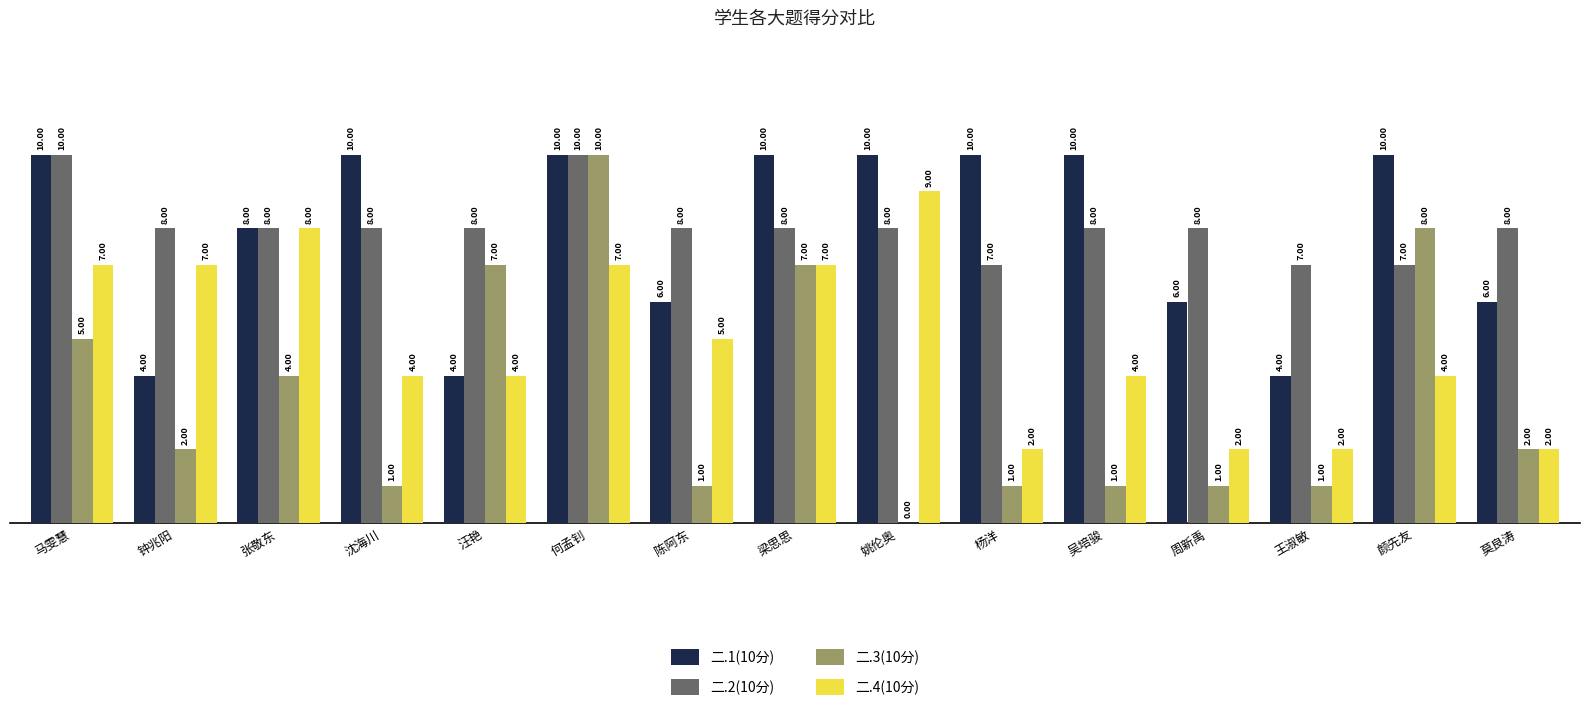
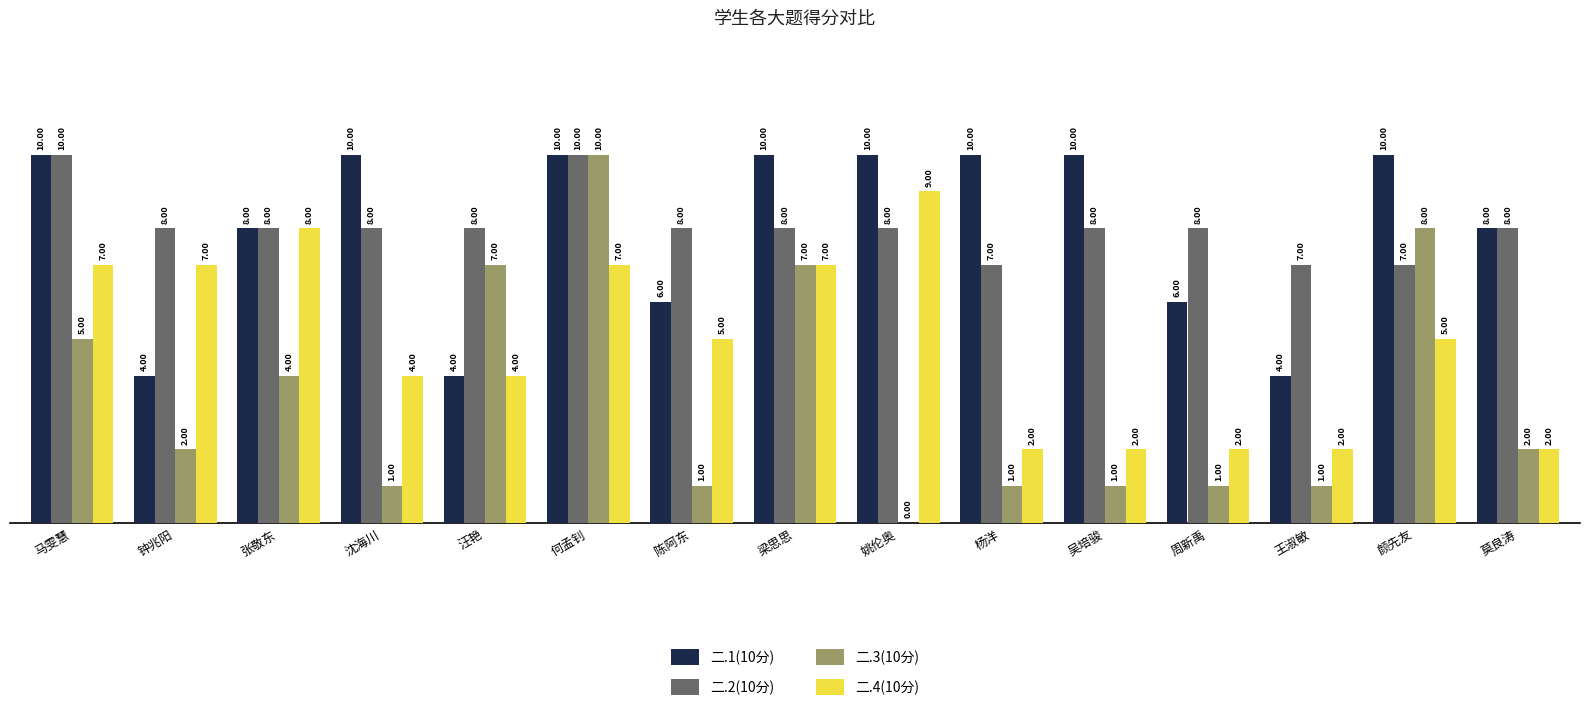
二.4(10分), 吴培骏: 4.00 -> 2.00
二.4(10分), 颜先友: 4.00 -> 5.00
二.1(10分), 莫良涛: 6.00 -> 8.00
